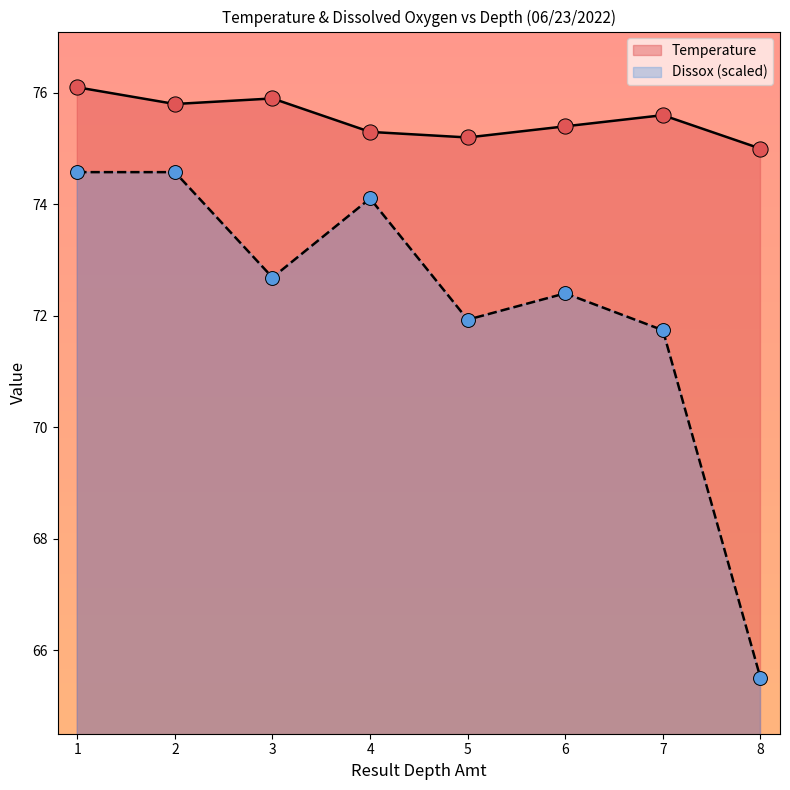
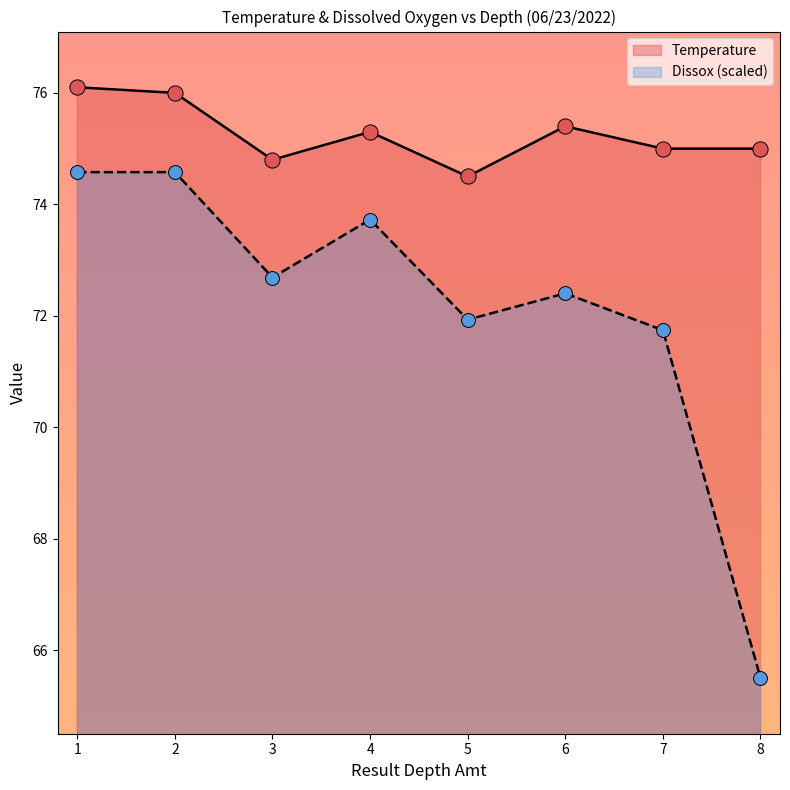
Temperature, 2: 75.8 -> 76.0
Temperature, 3: 75.9 -> 74.8
Dissox (scaled), 4: 74.1 -> 73.7
Temperature, 5: 75.2 -> 74.5
Temperature, 7: 75.6 -> 75.0
